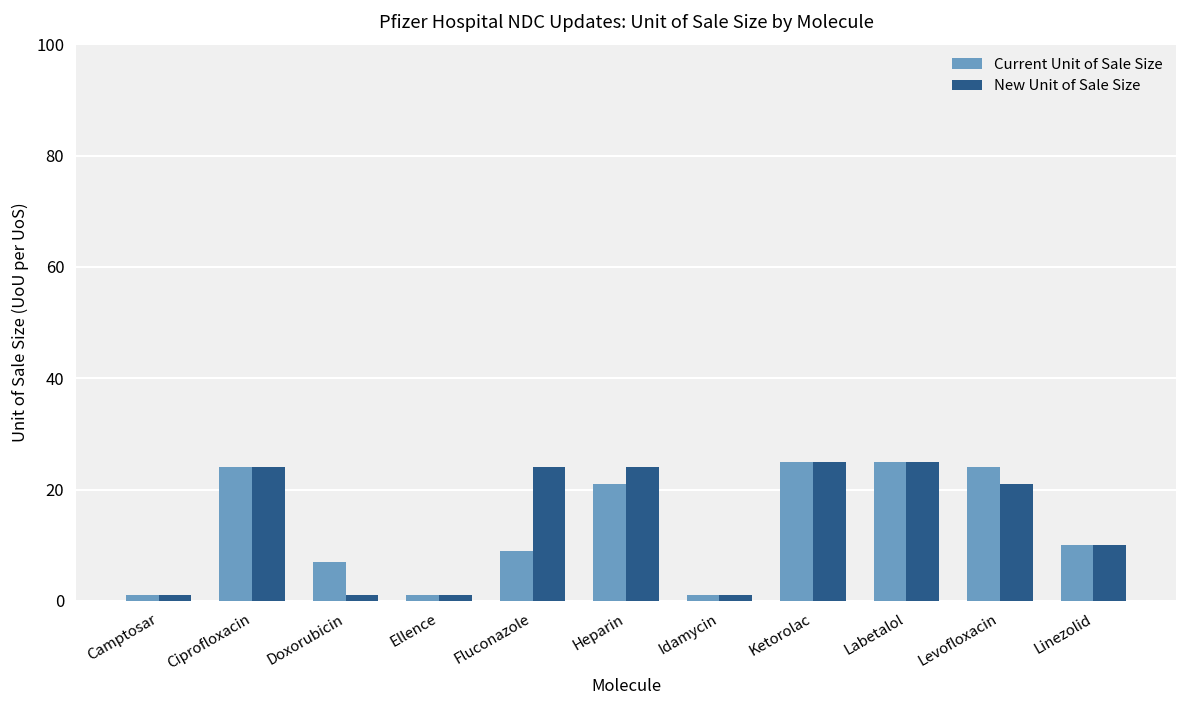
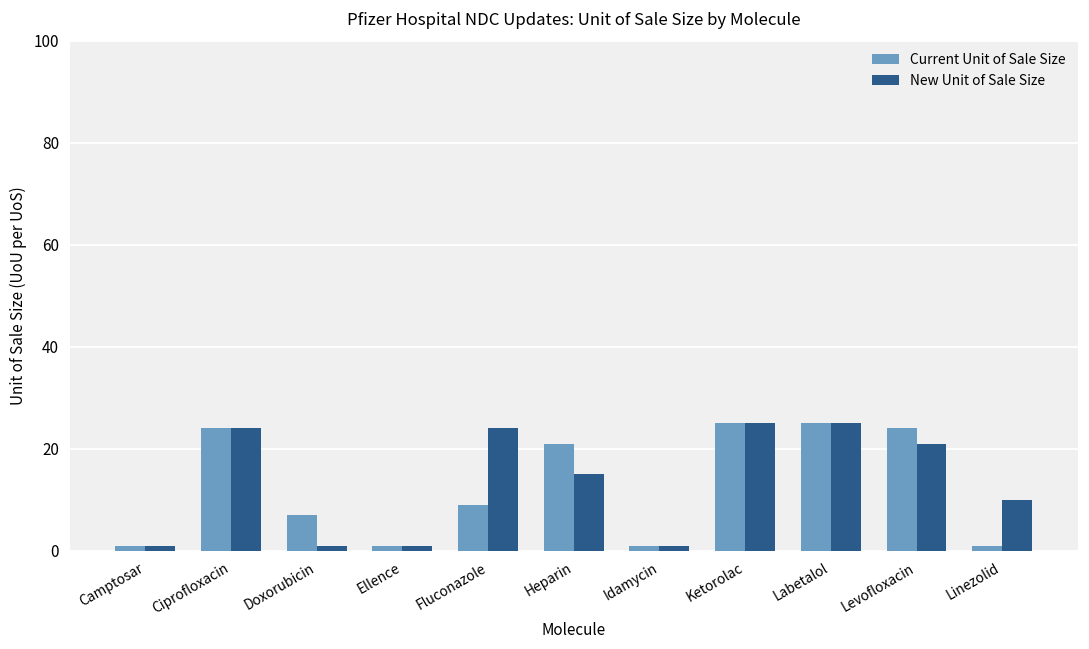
New Unit of Sale Size, Heparin: 24 -> 15
Current Unit of Sale Size, Linezolid: 10 -> 1
